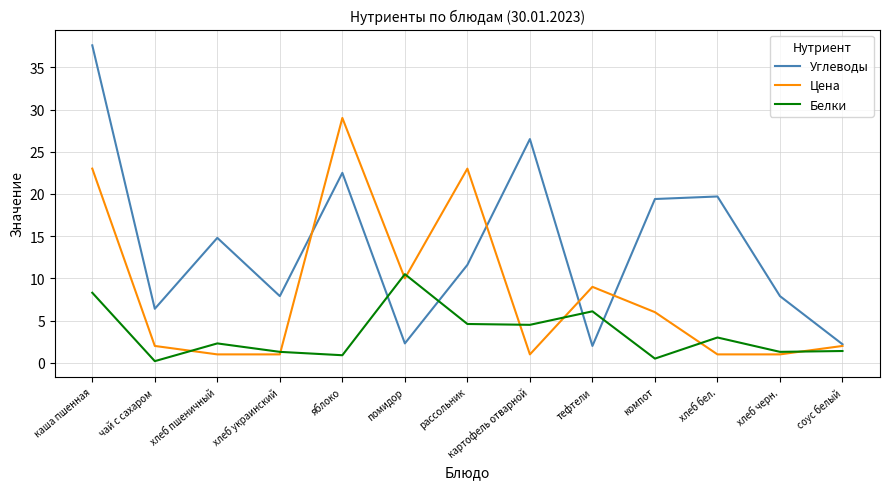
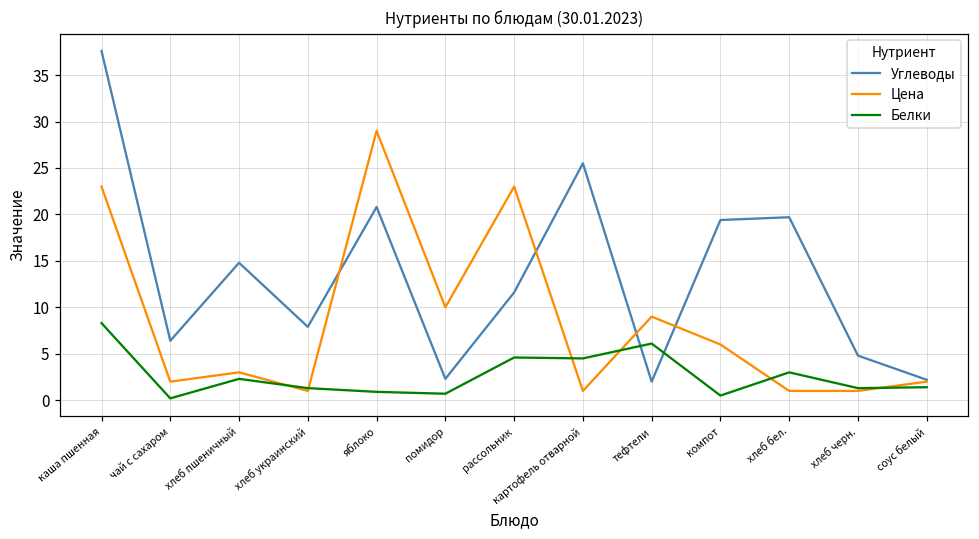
Цена, хлеб пшеничный: 1 -> 3
Углеводы, яблоко: 23 -> 21
Белки, помидор: 11 -> 1
Углеводы, картофель отварной: 27 -> 26
Углеводы, хлеб черн.: 8 -> 5
